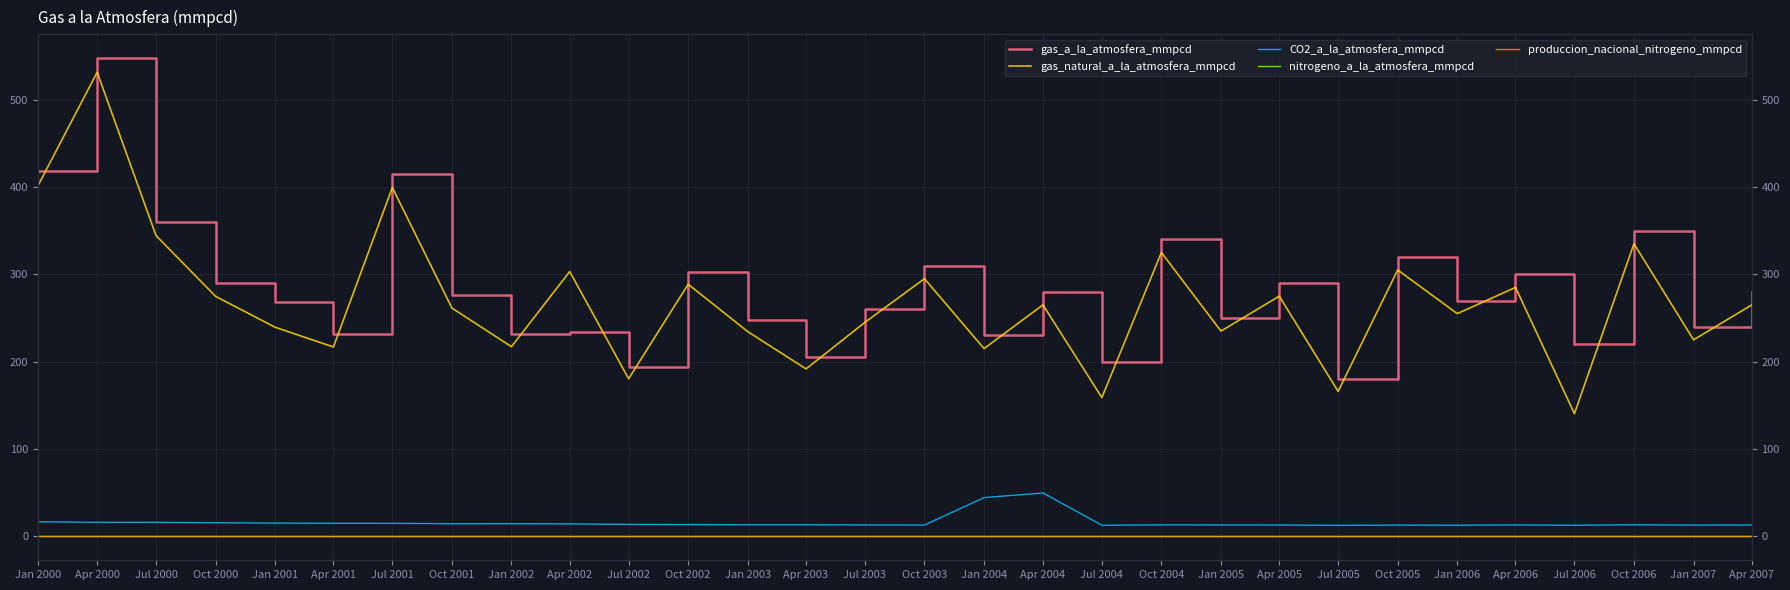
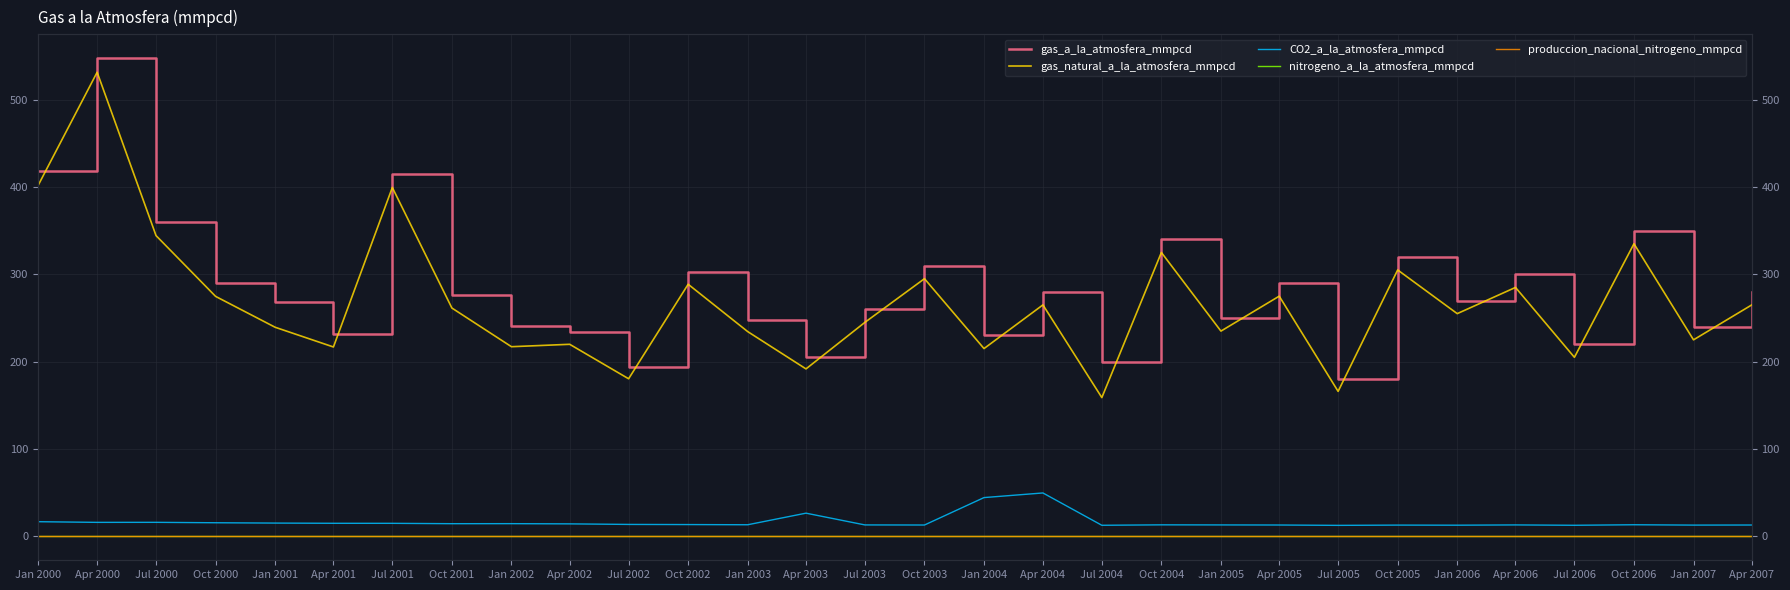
gas_a_la_atmosfera_mmpcd, Jan 2002: 230 -> 240
gas_natural_a_la_atmosfera_mmpcd, Apr 2002: 300 -> 220
CO2_a_la_atmosfera_mmpcd, Apr 2003: 10 -> 30
gas_natural_a_la_atmosfera_mmpcd, Jul 2006: 140 -> 210
